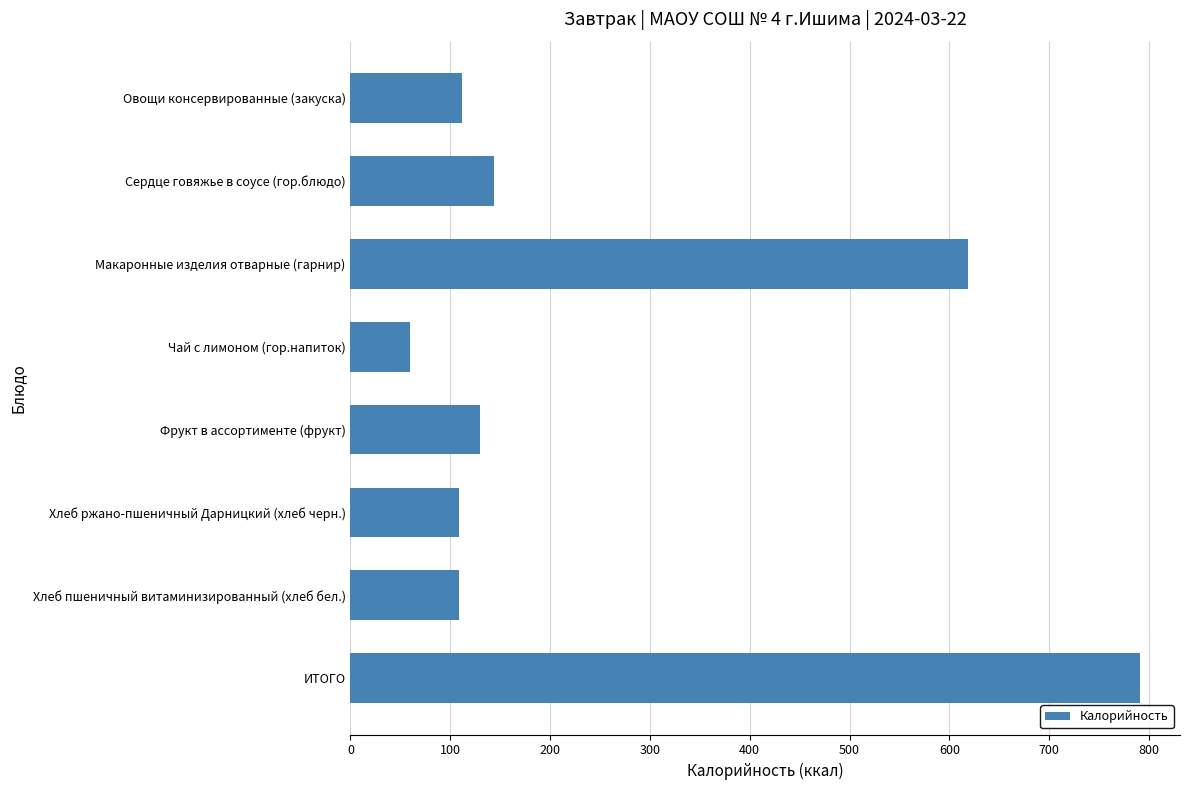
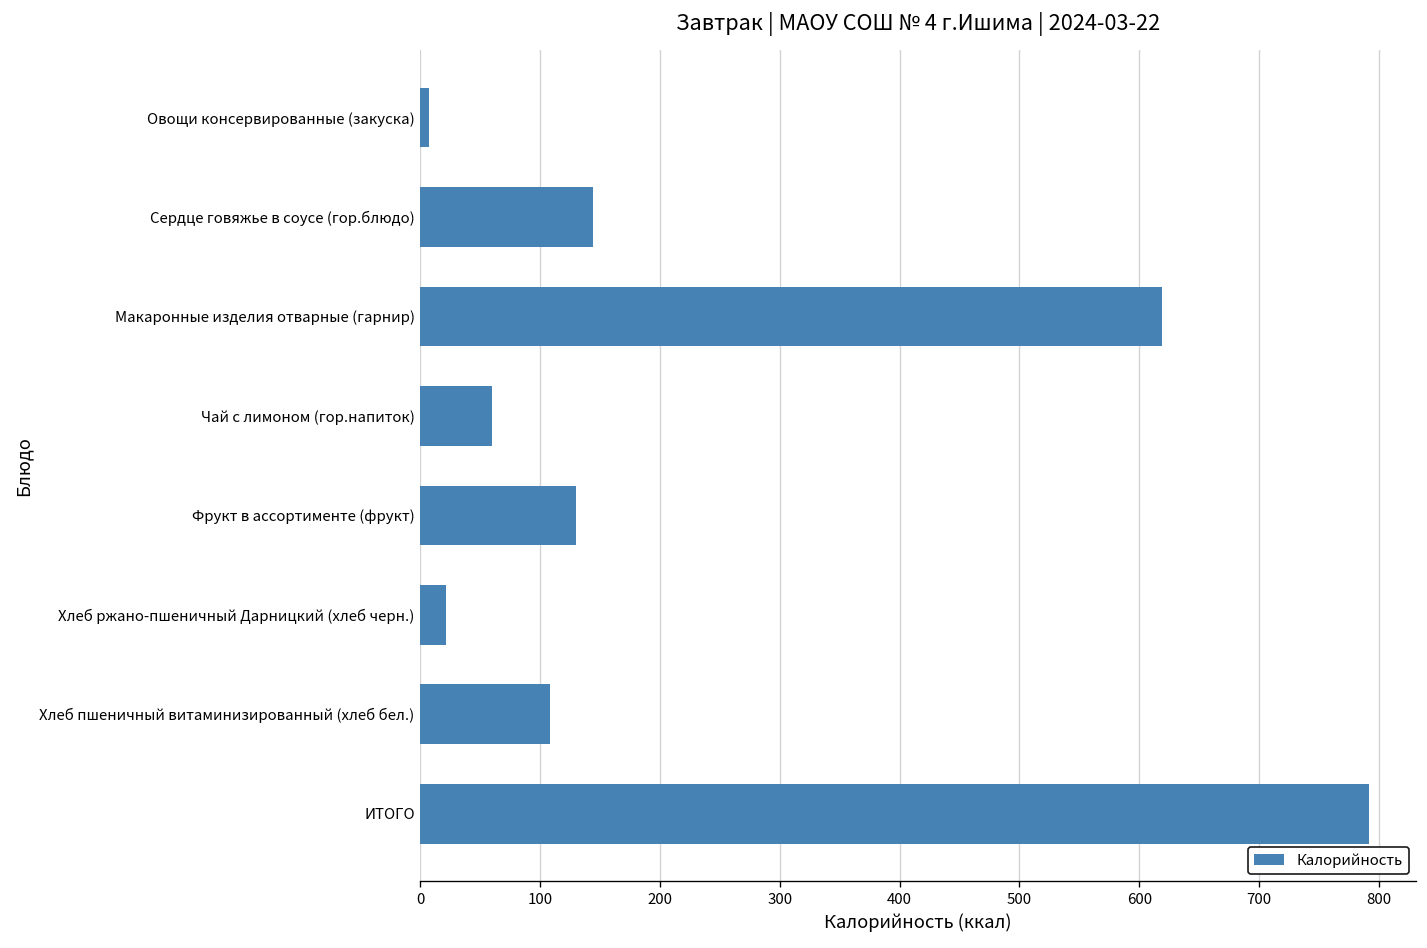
Овощи консервированные (закуска): 110 -> 10
Хлеб ржано-пшеничный Дарницкий (хлеб черн.): 110 -> 20
